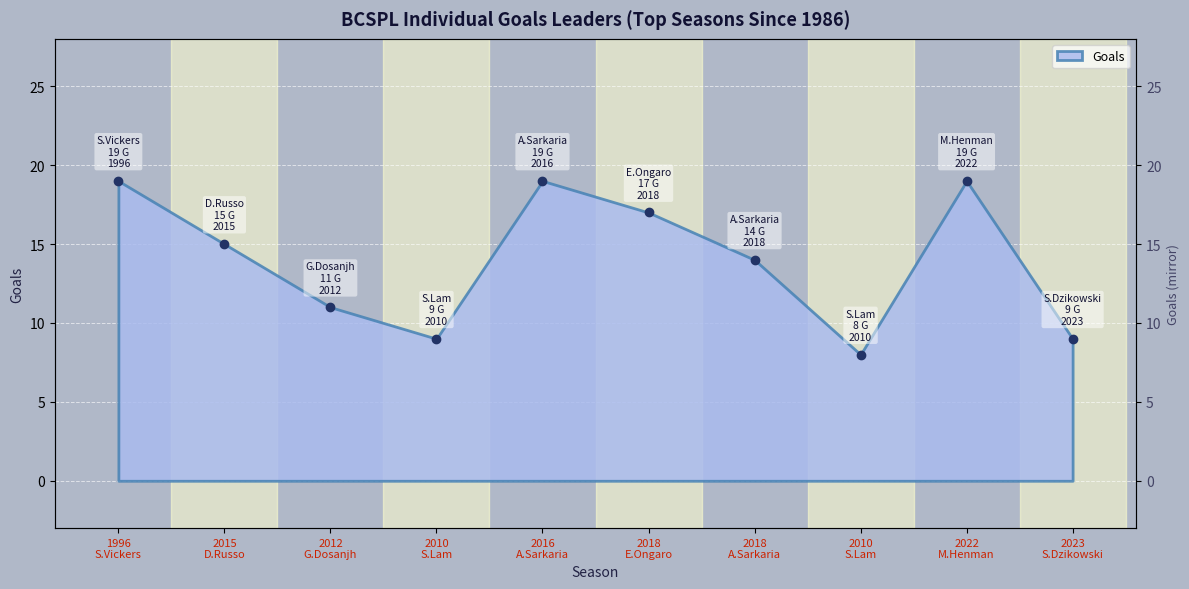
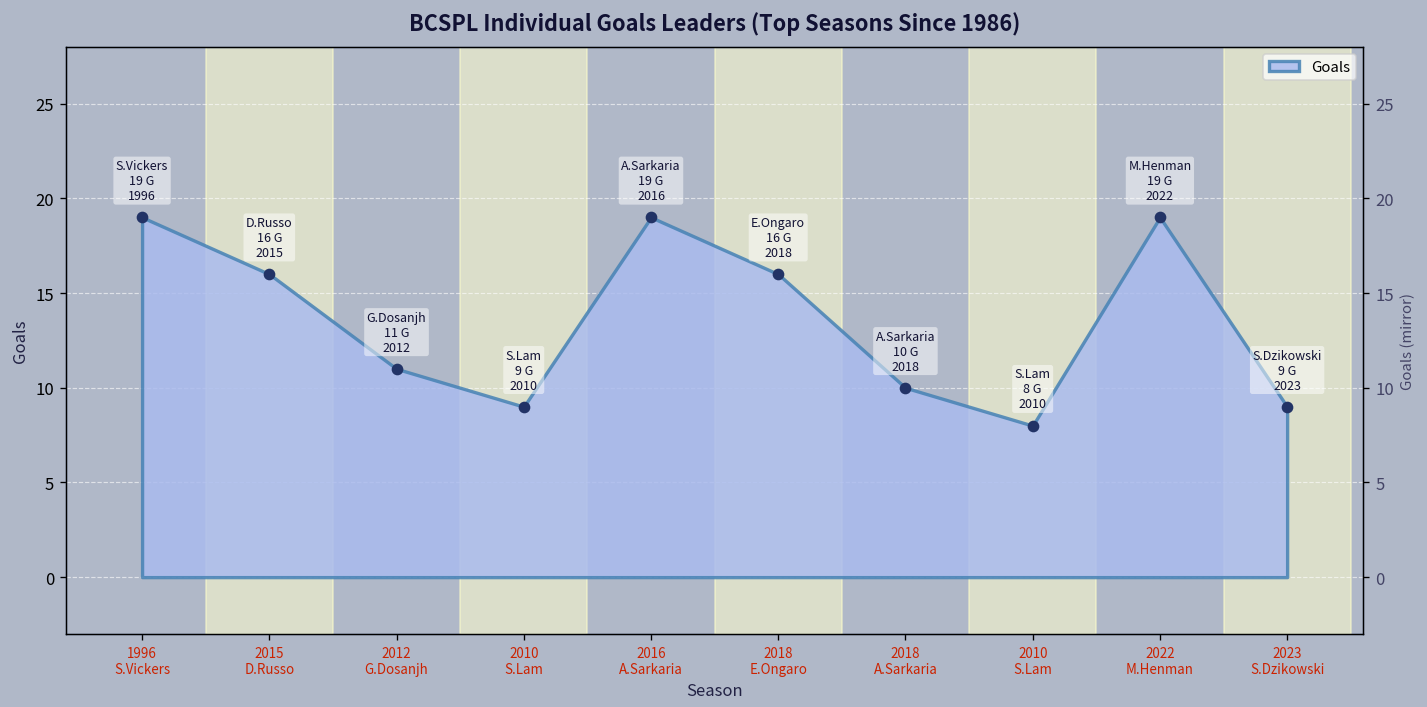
2015 D.Russo: 15 -> 16
2018 E.Ongaro: 17 -> 16
2018 A.Sarkaria: 14 -> 10
